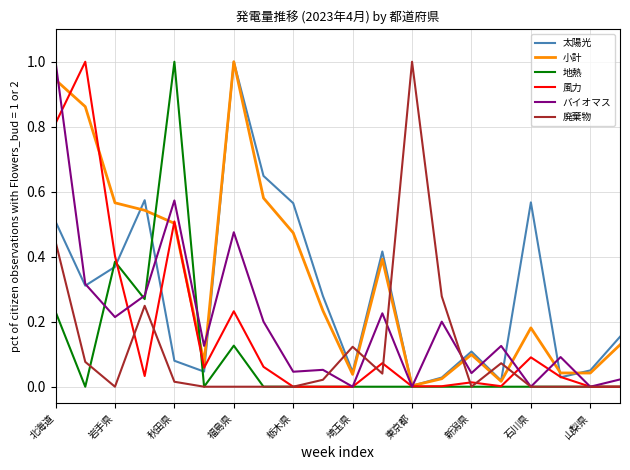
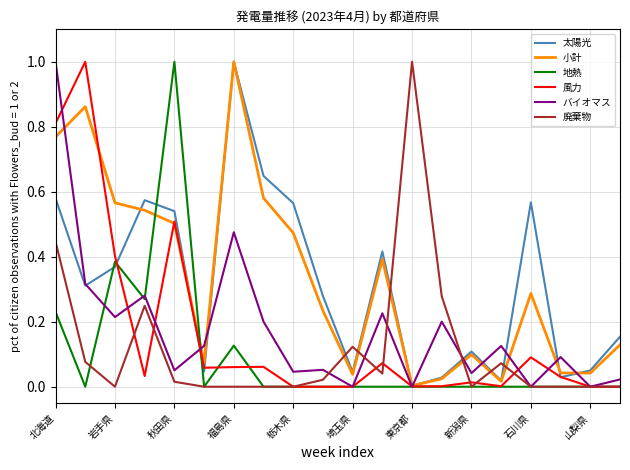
太陽光, 北海道: 0.51 -> 0.58
小計, 北海道: 0.94 -> 0.77
太陽光, 秋田県: 0.08 -> 0.54
バイオマス, 秋田県: 0.57 -> 0.05
風力, 福島県: 0.23 -> 0.06
小計, 石川県: 0.18 -> 0.29
